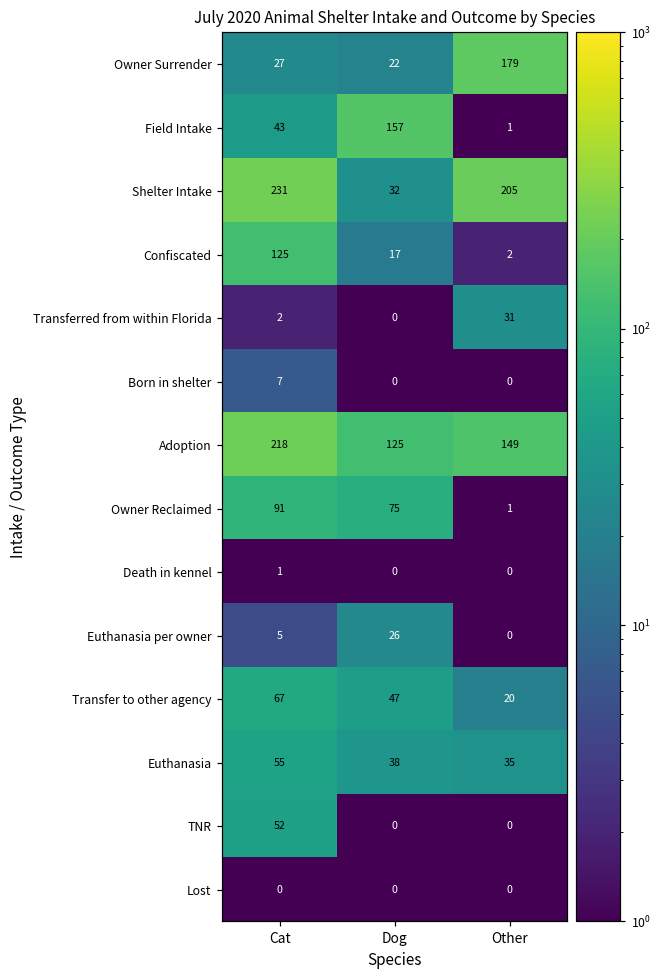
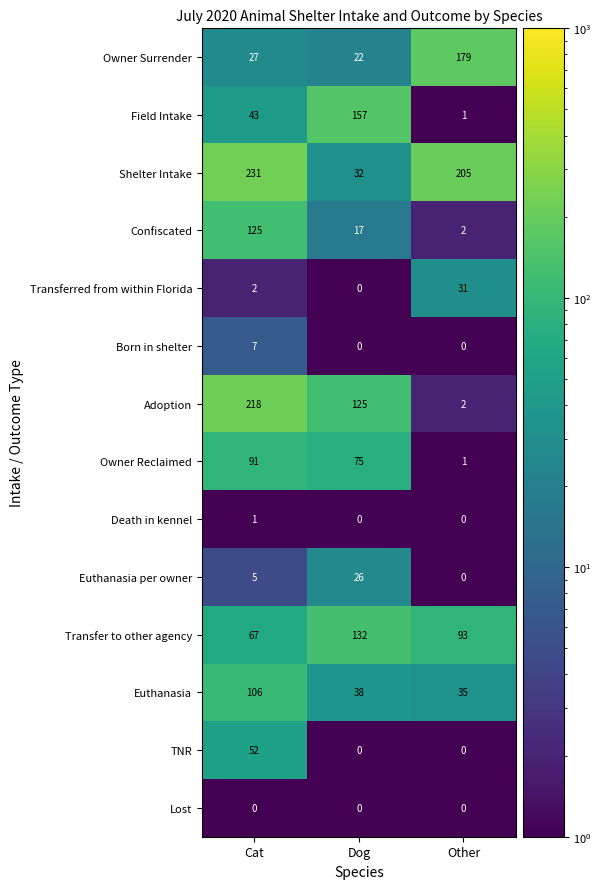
Adoption, Other: 149 -> 2
Transfer to other agency, Dog: 47 -> 132
Transfer to other agency, Other: 20 -> 93
Euthanasia, Cat: 55 -> 106
